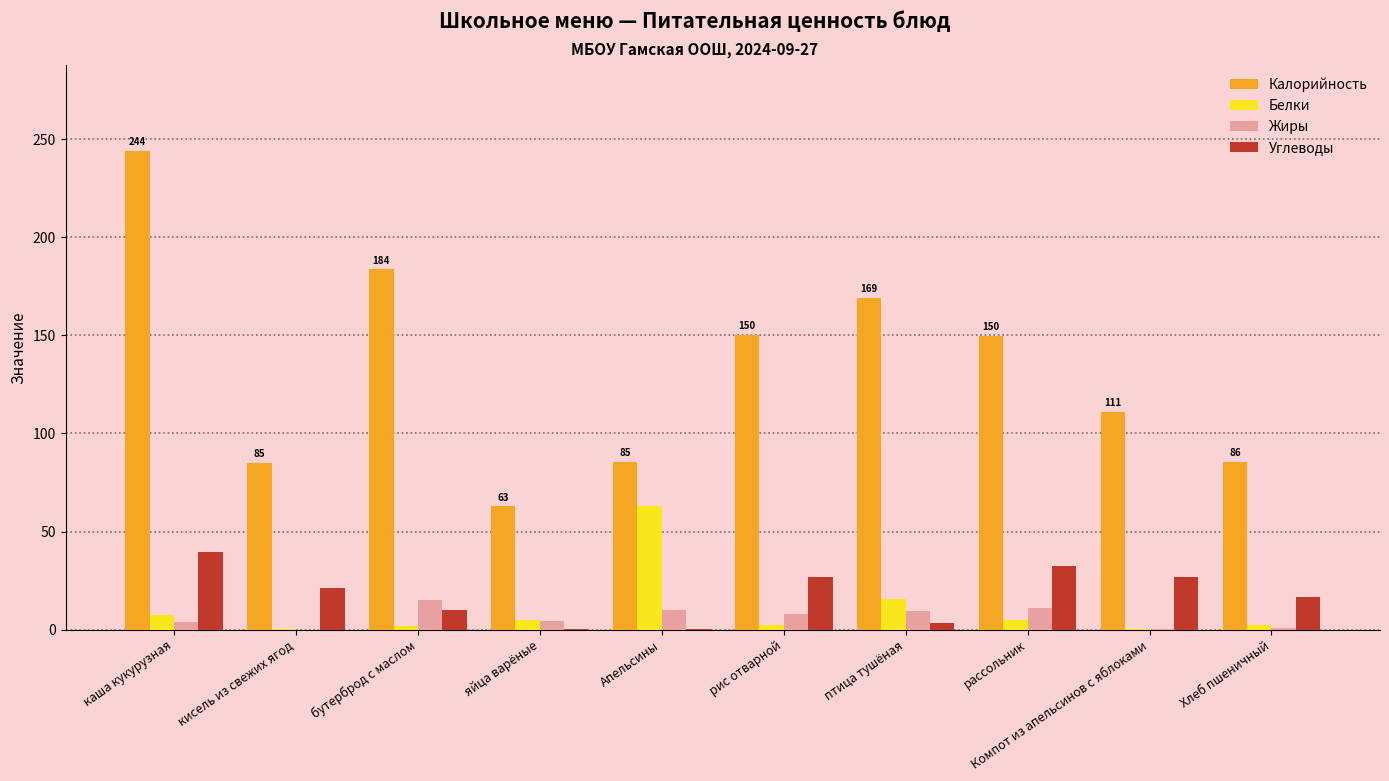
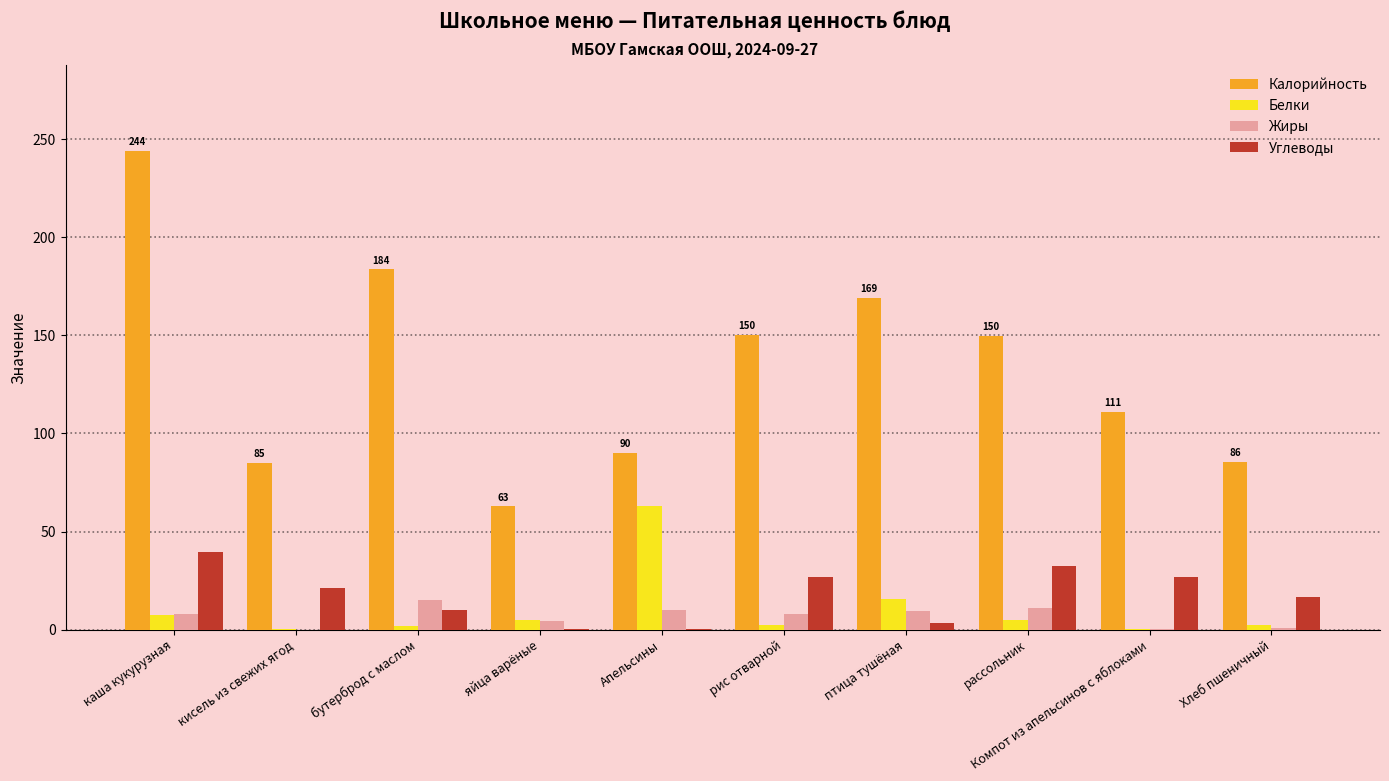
Жиры, каша кукурузная: 4 -> 8
Калорийность, Апельсины: 85 -> 90
